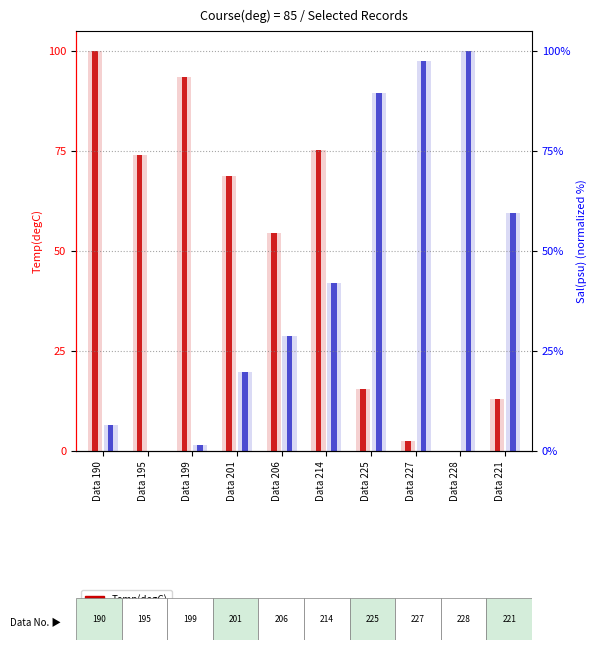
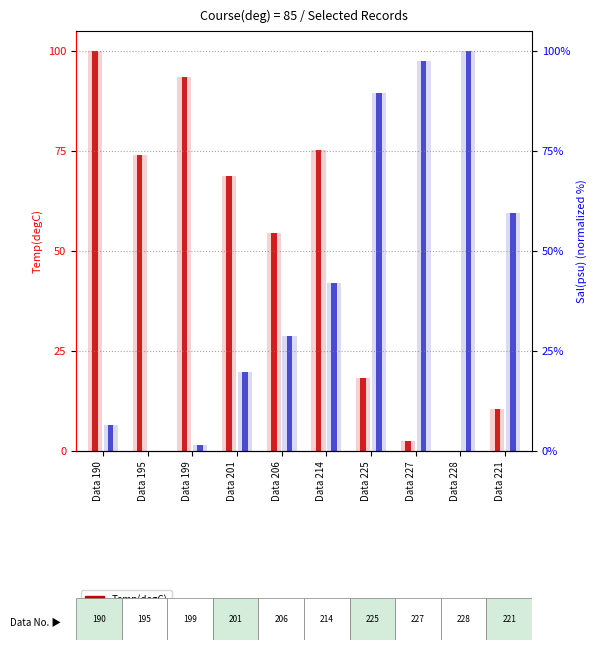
Temp(degC), Data 225: 16 -> 18
Temp(degC), Data 221: 13 -> 10
